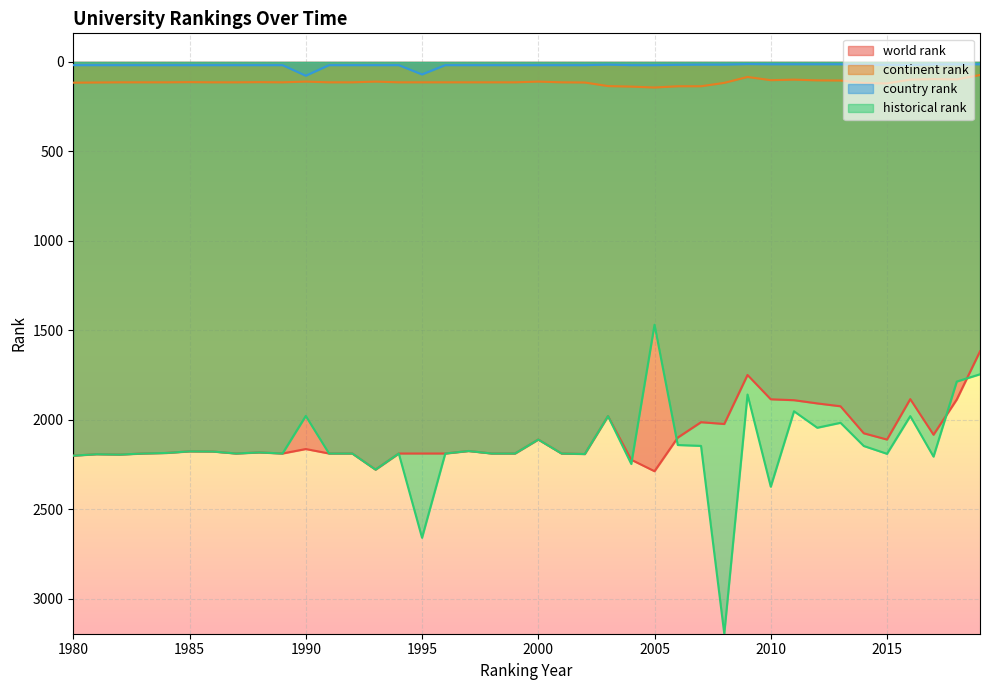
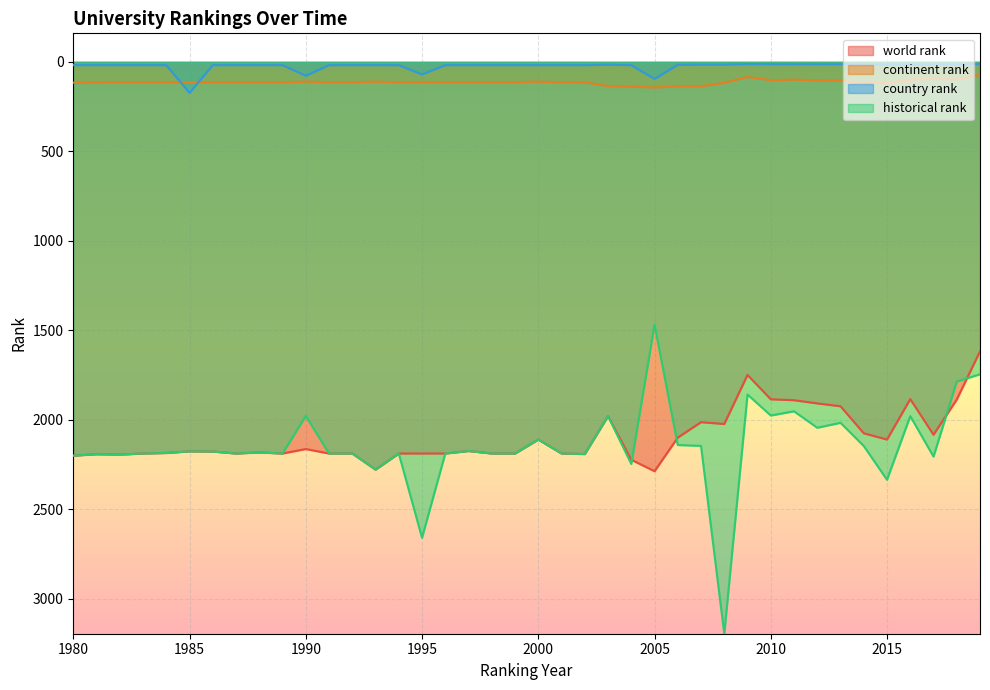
country rank, 1985: 20 -> 170
country rank, 2005: 20 -> 100
historical rank, 2010: 2370 -> 1980
historical rank, 2015: 2190 -> 2340
